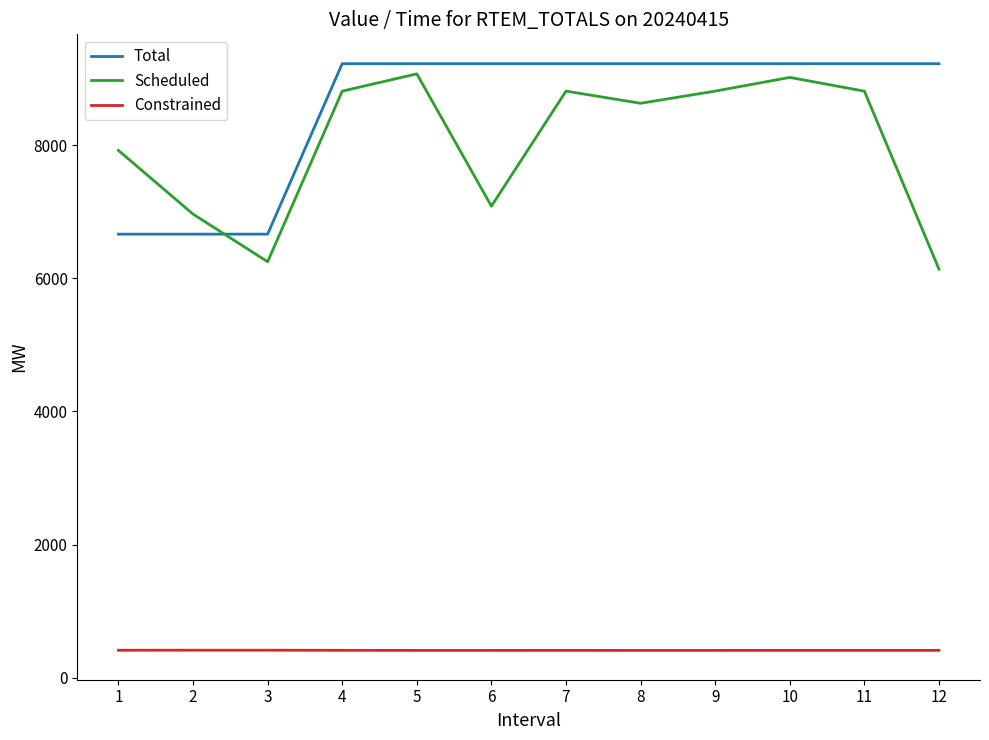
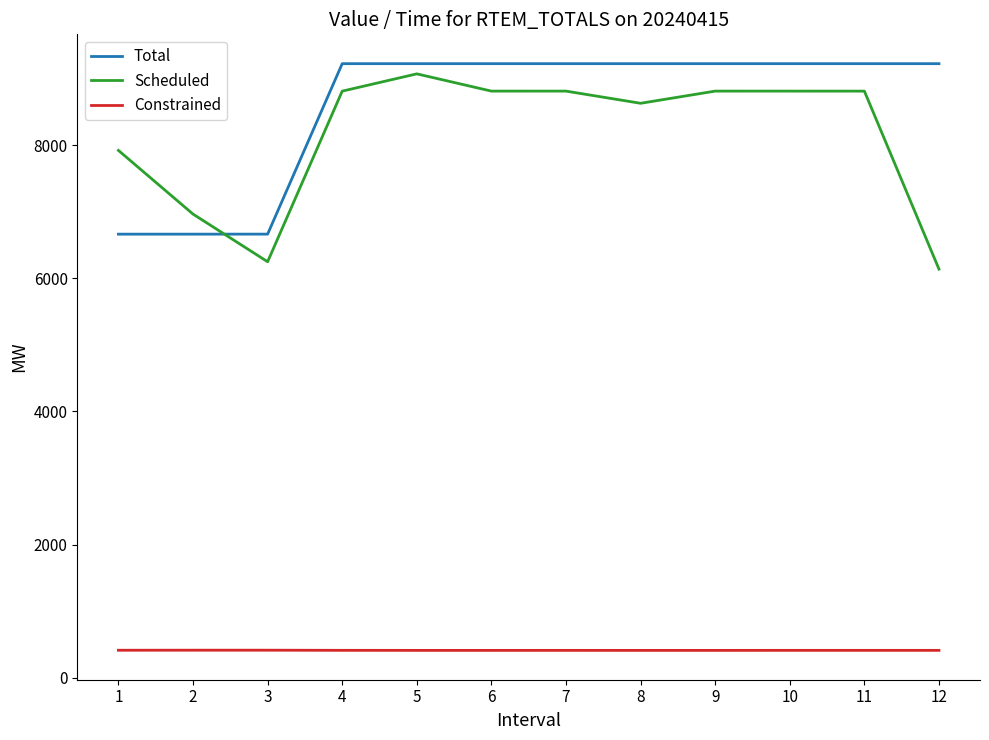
Scheduled, 6: 7100 -> 8800
Scheduled, 10: 9000 -> 8800
